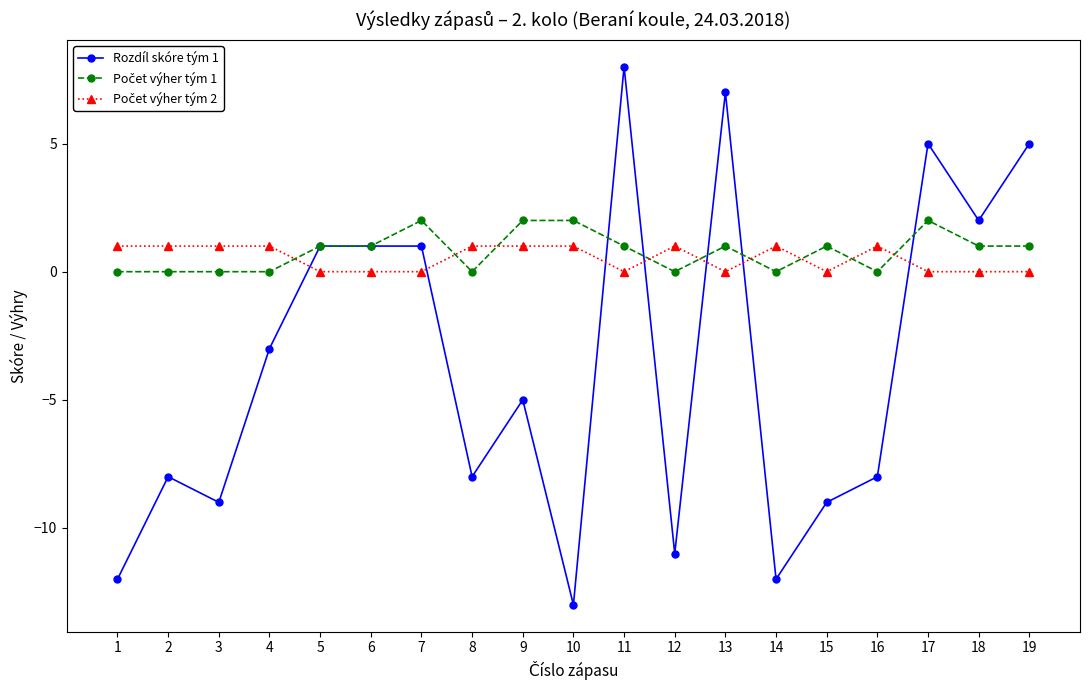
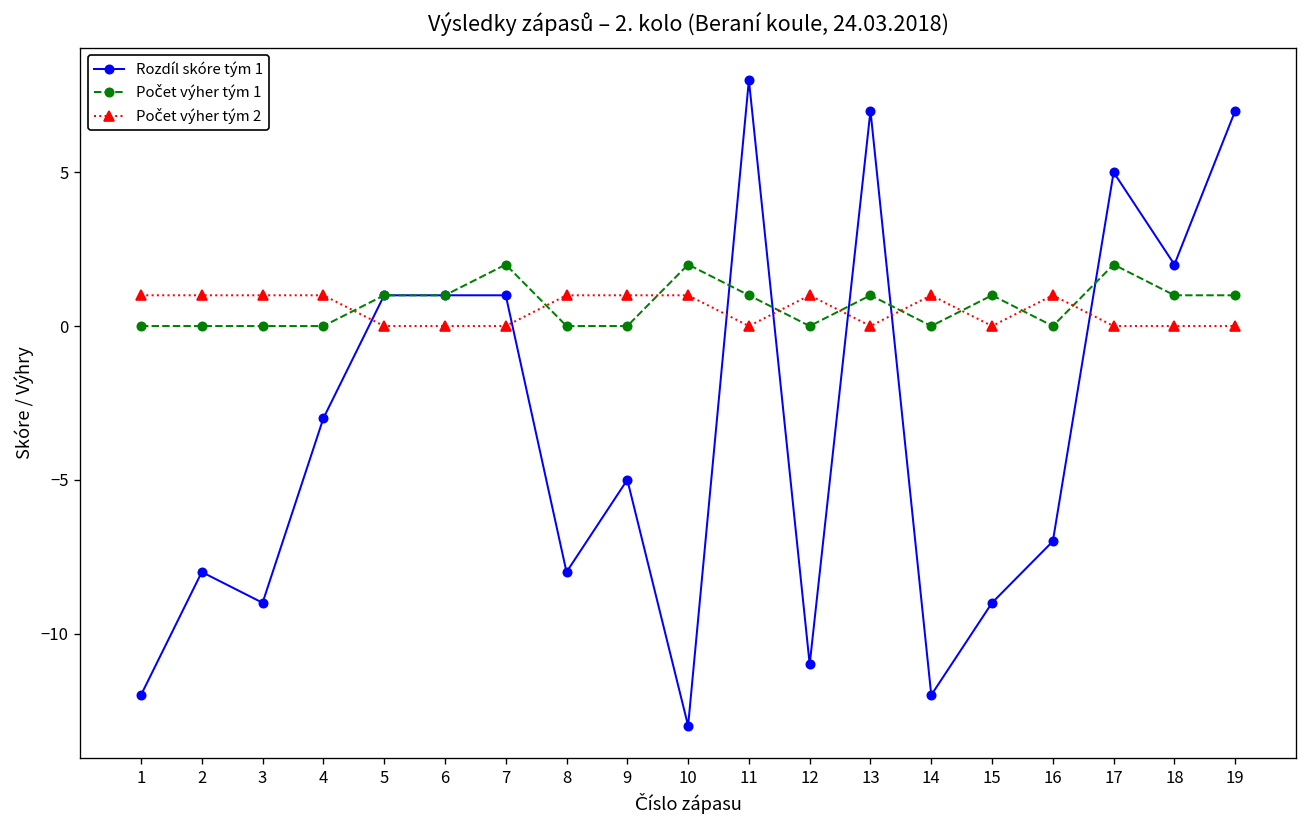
Počet výher tým 1, 9: 2 -> 0
Rozdíl skóre tým 1, 16: -8 -> -7
Rozdíl skóre tým 1, 19: 5 -> 7
